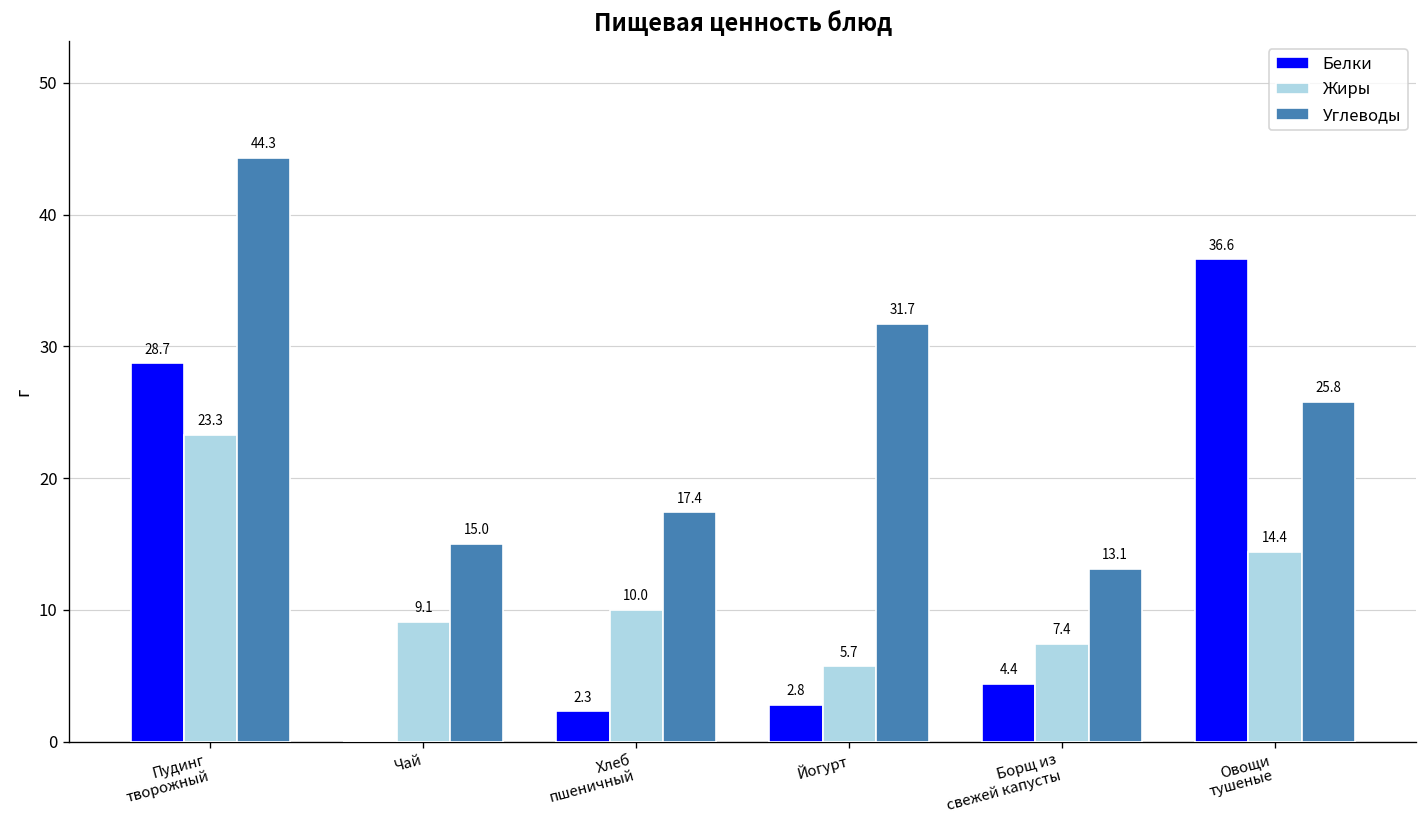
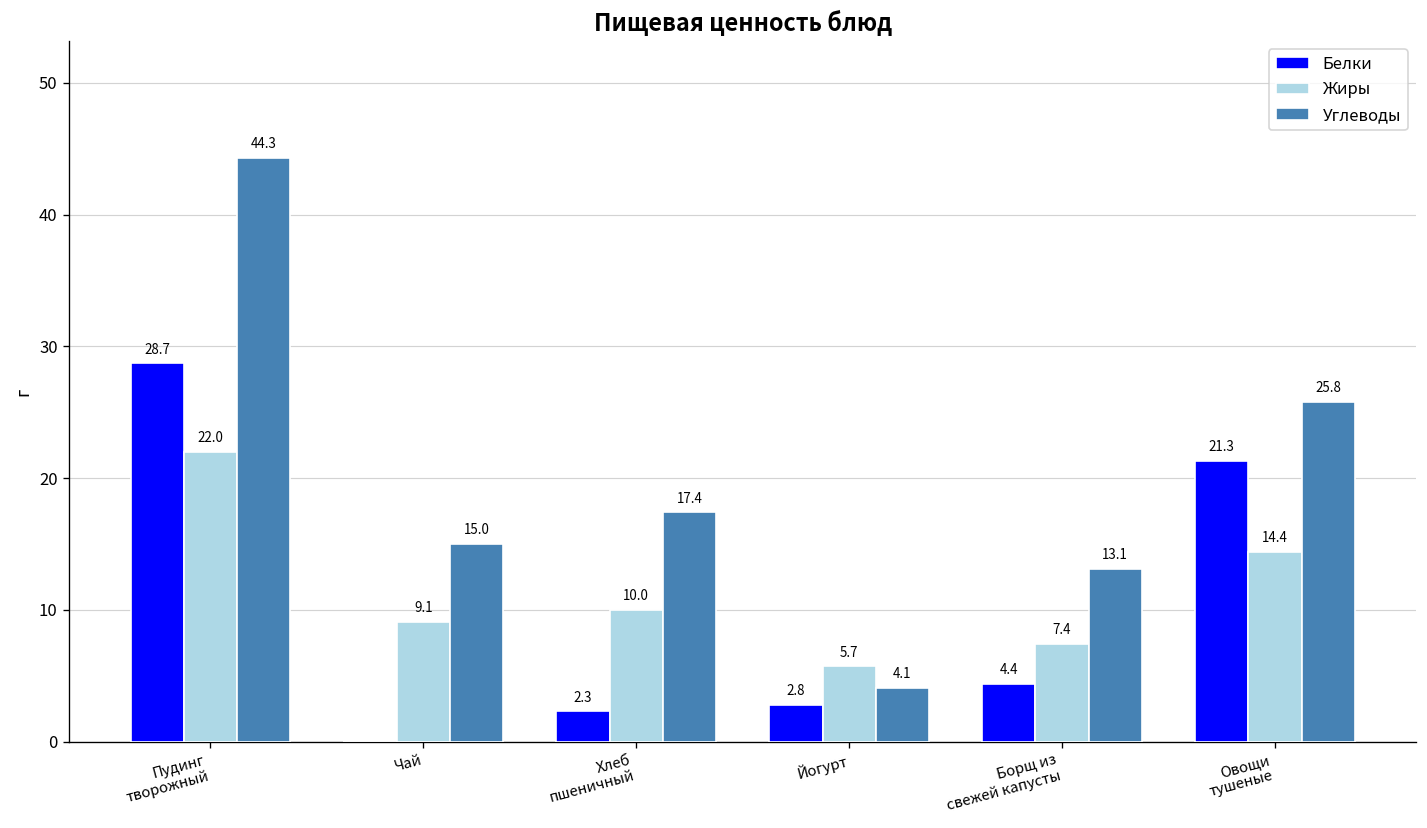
Жиры, Пудинг творожный: 23.3 -> 22.0
Углеводы, Йогурт: 31.7 -> 4.1
Белки, Овощи тушеные: 36.6 -> 21.3
